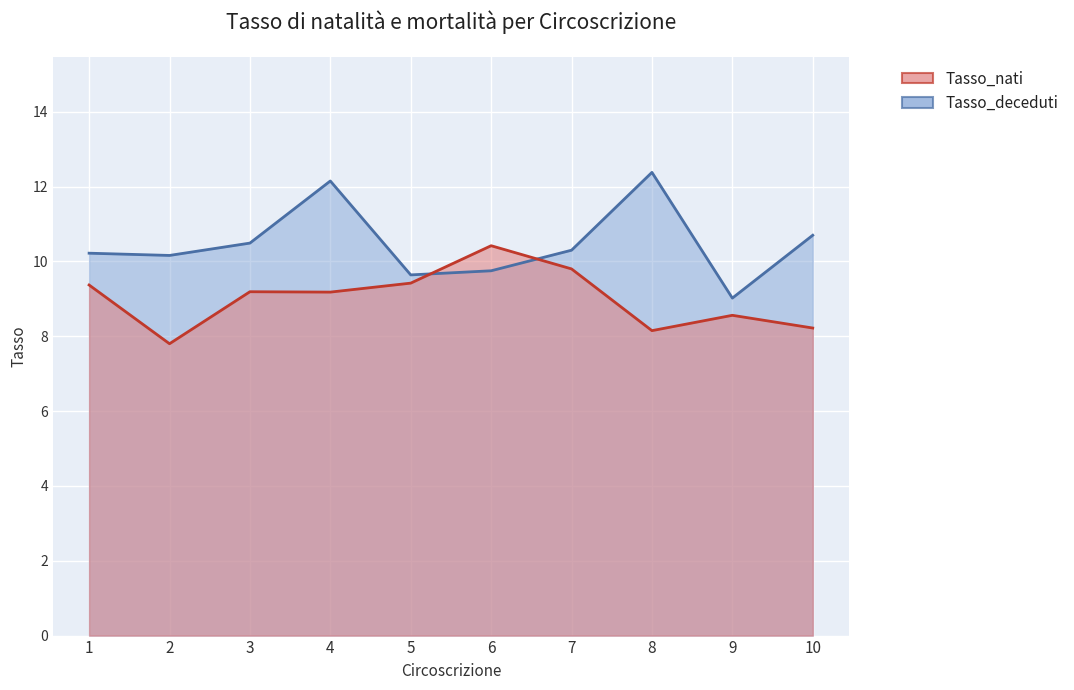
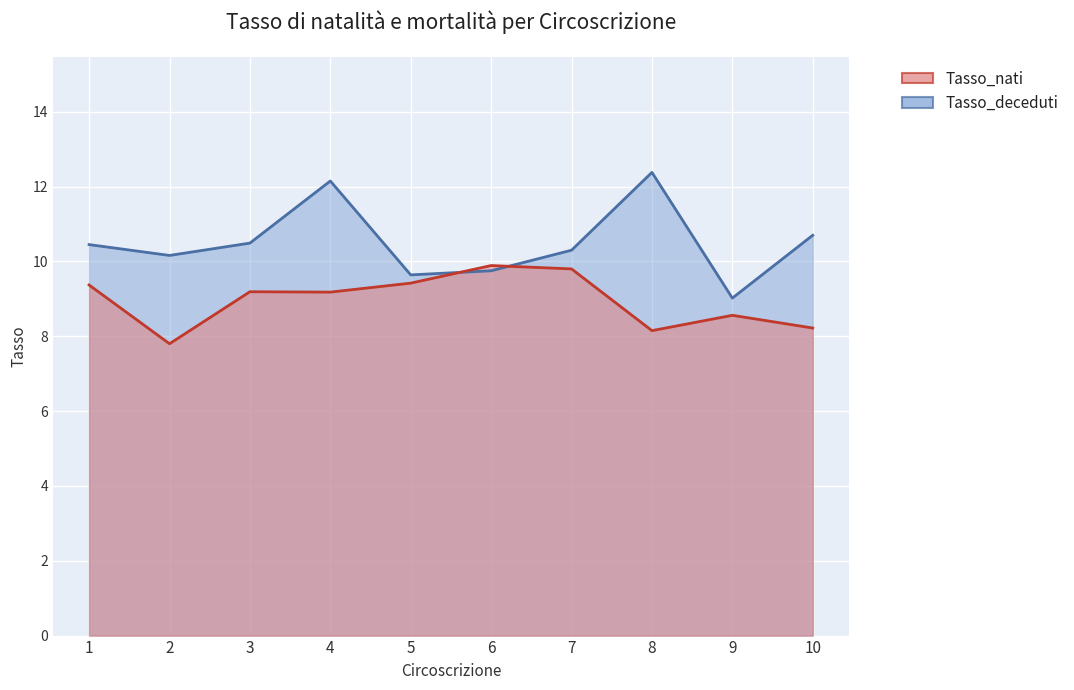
Tasso_deceduti, 1: 10.2 -> 10.5
Tasso_nati, 6: 10.4 -> 9.9
